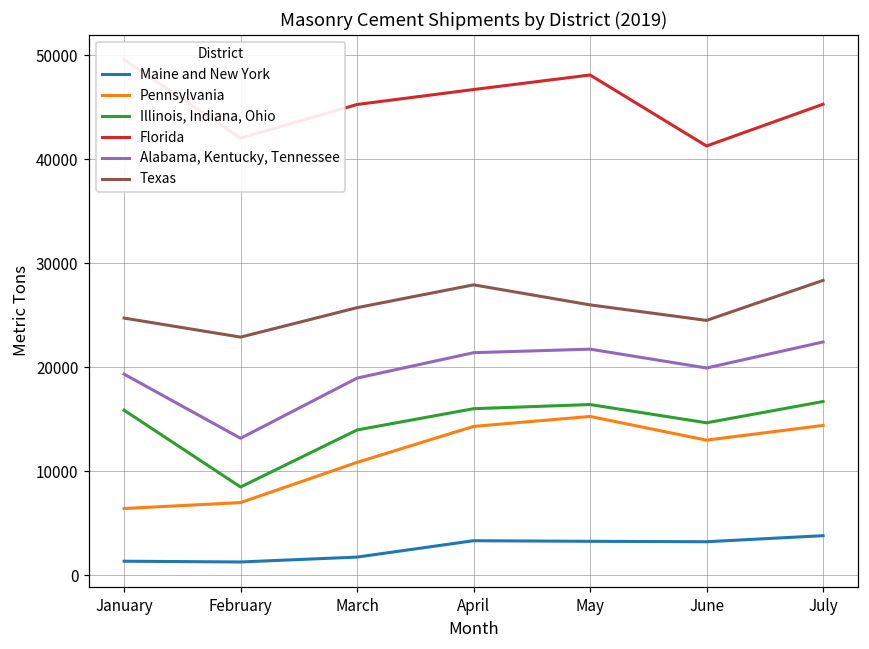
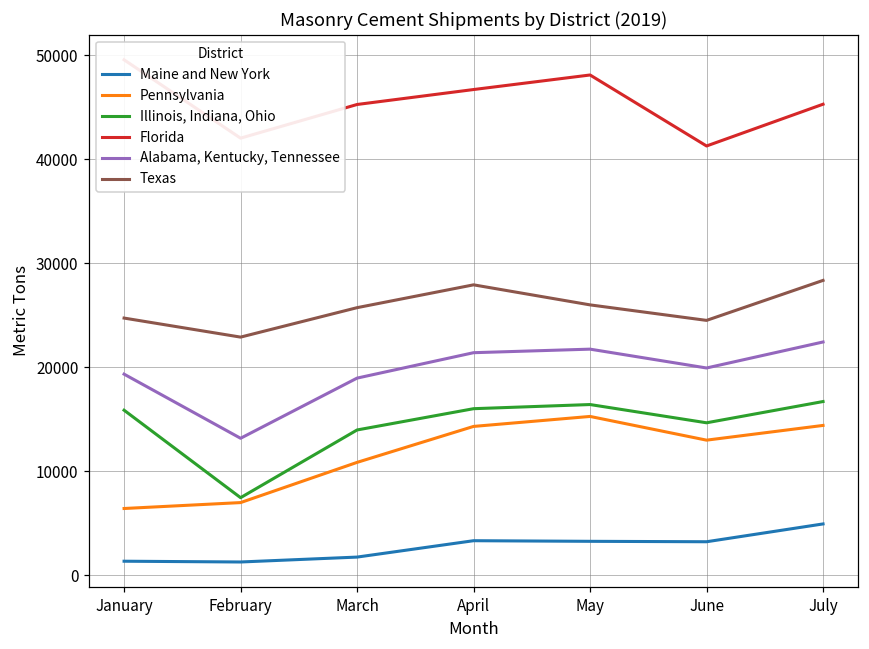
Illinois, Indiana, Ohio, February: 9000 -> 7000
Maine and New York, July: 4000 -> 5000
